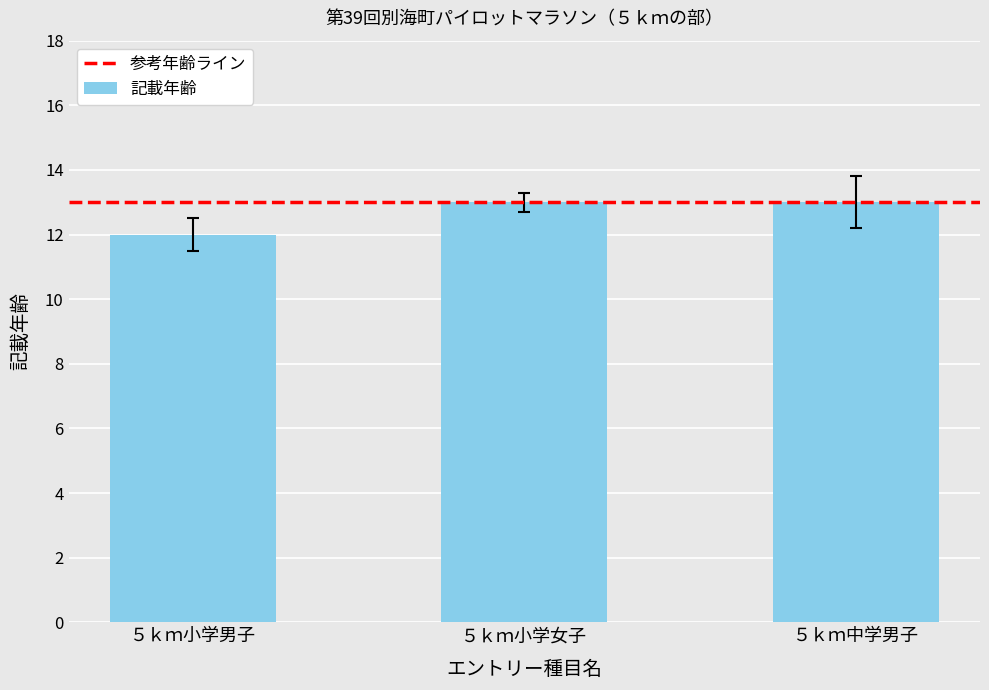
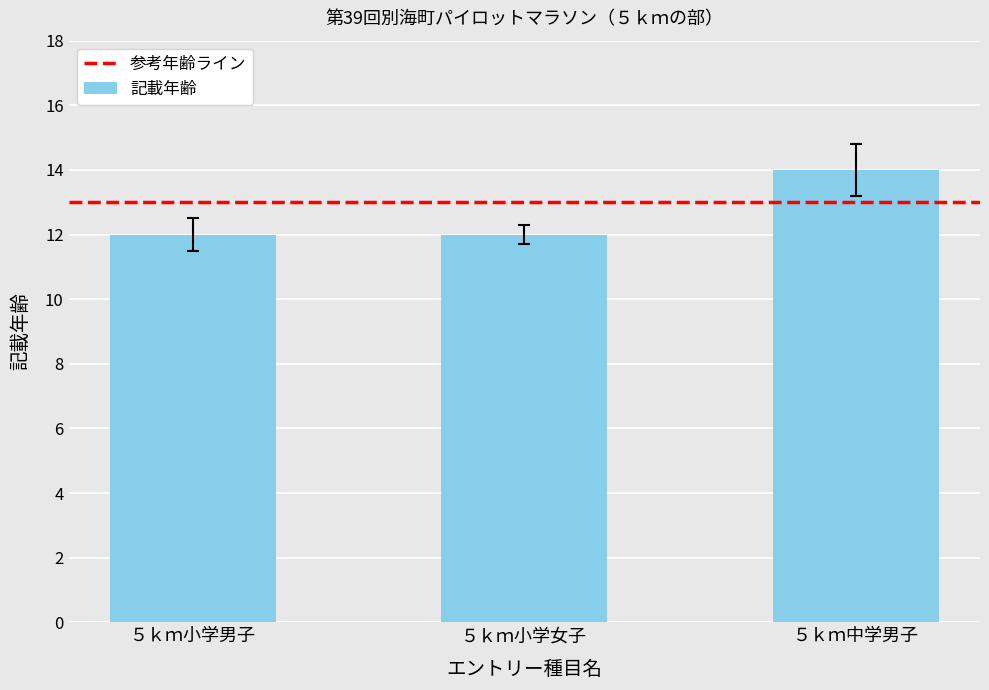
記載年齢, ５ｋｍ小学女子: 13 -> 12
記載年齢, ５ｋｍ中学男子: 13 -> 14
